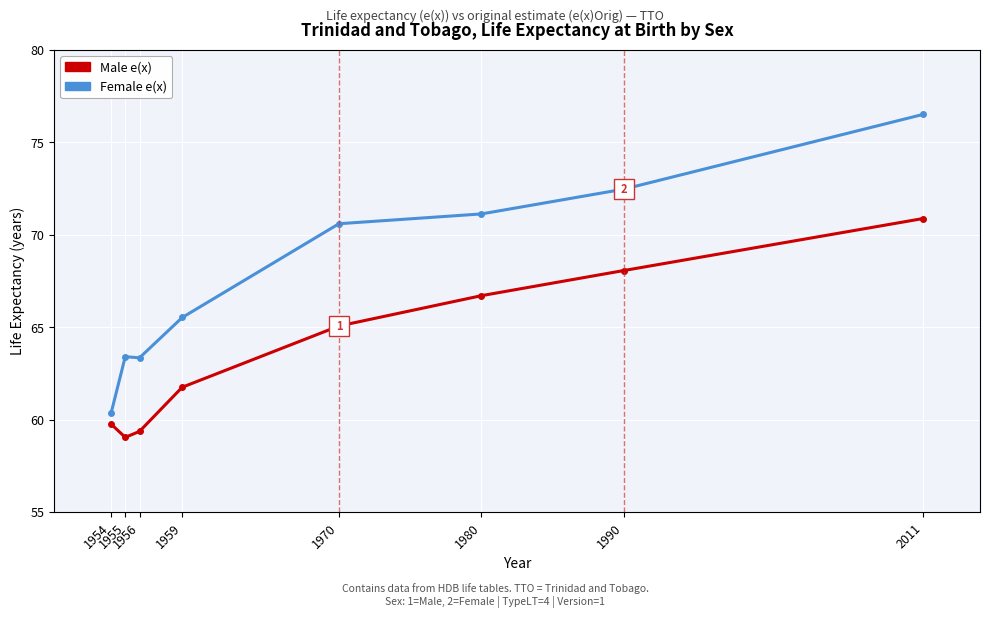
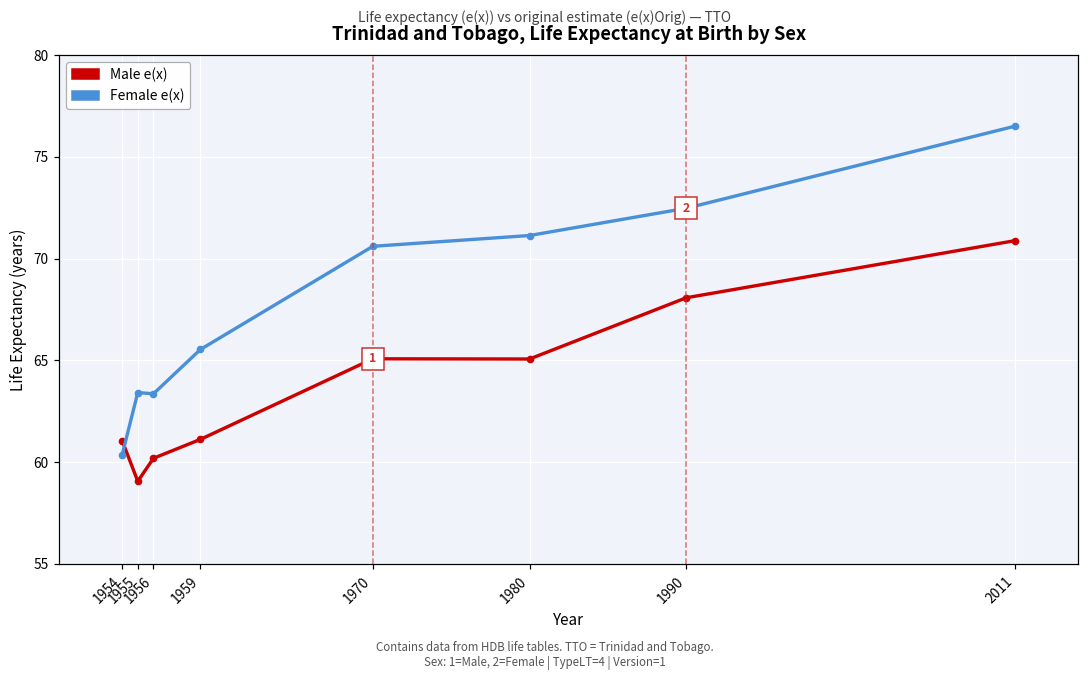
Male e(x), 1954: 59.8 -> 61.1
Male e(x), 1956: 59.4 -> 60.2
Male e(x), 1959: 61.8 -> 61.1
Male e(x), 1980: 66.7 -> 65.1
